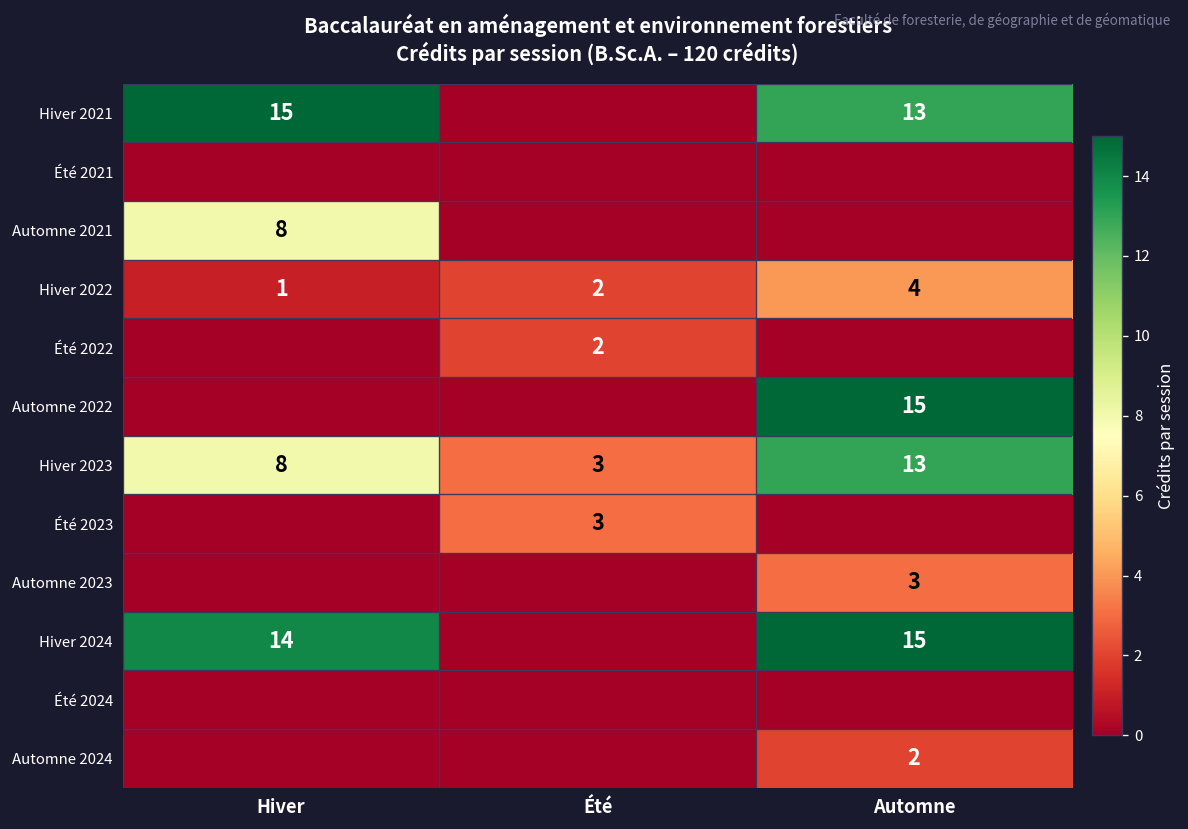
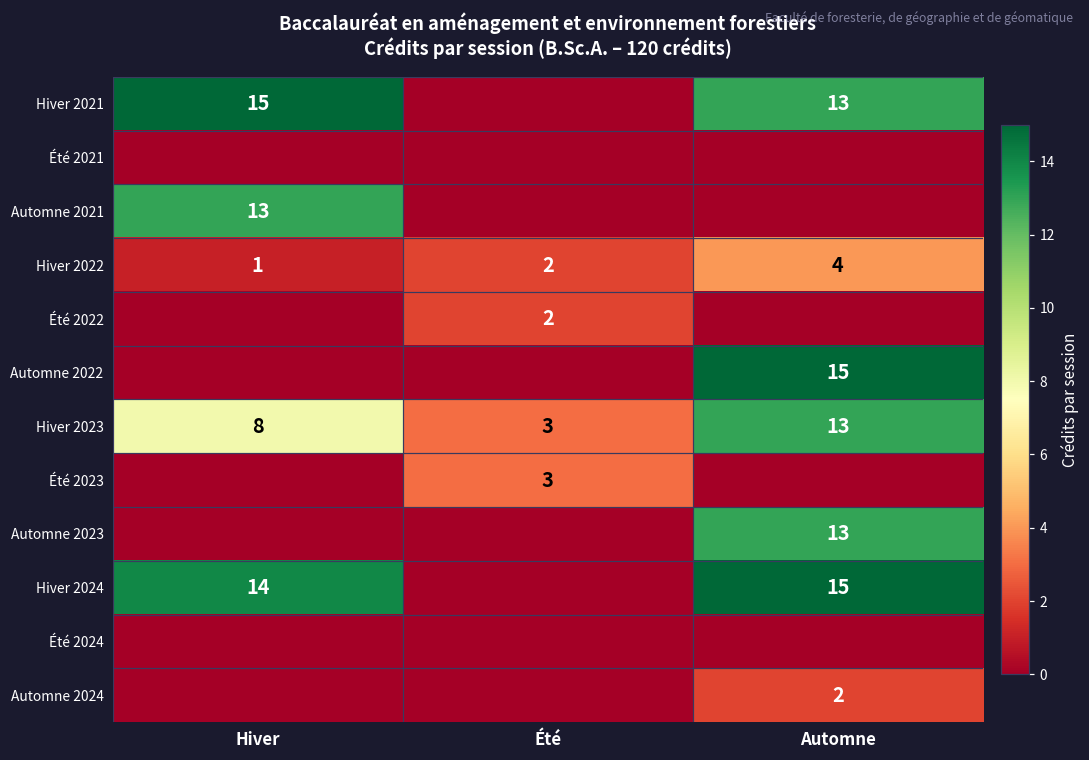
Automne 2021, Hiver: 8 -> 13
Automne 2023, Automne: 3 -> 13
